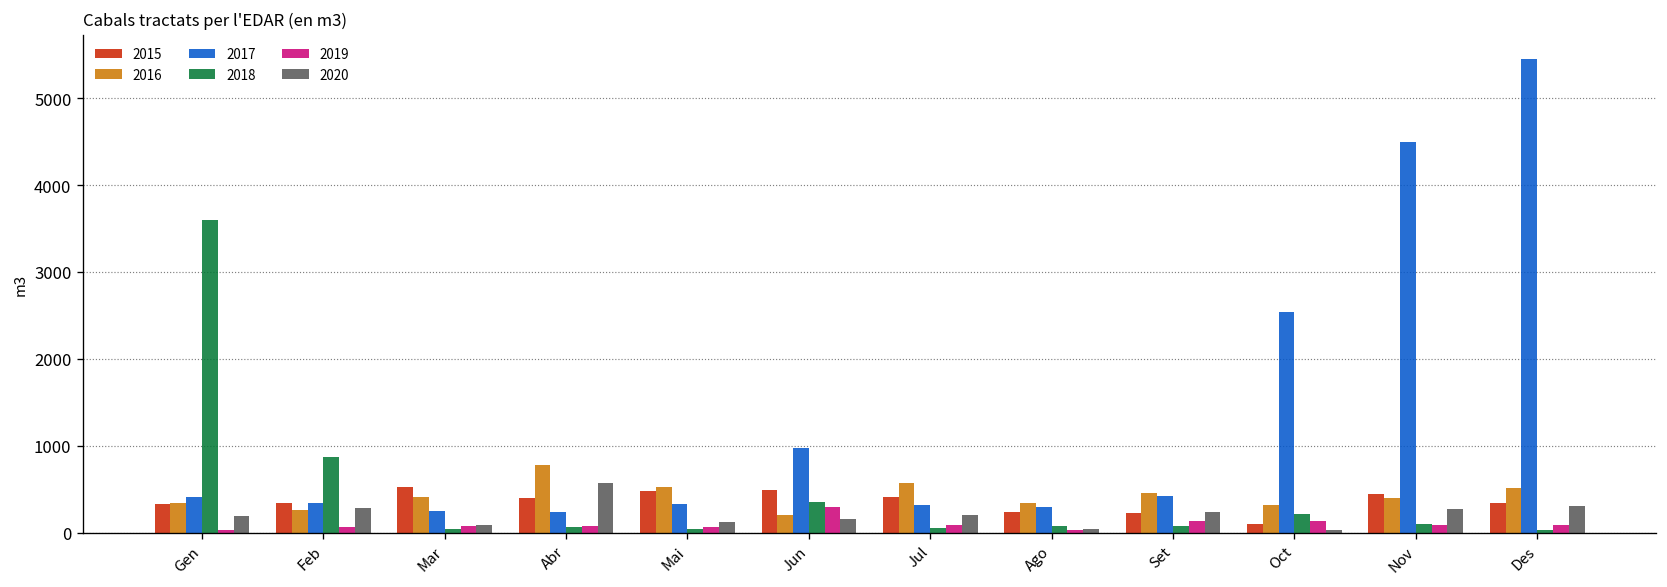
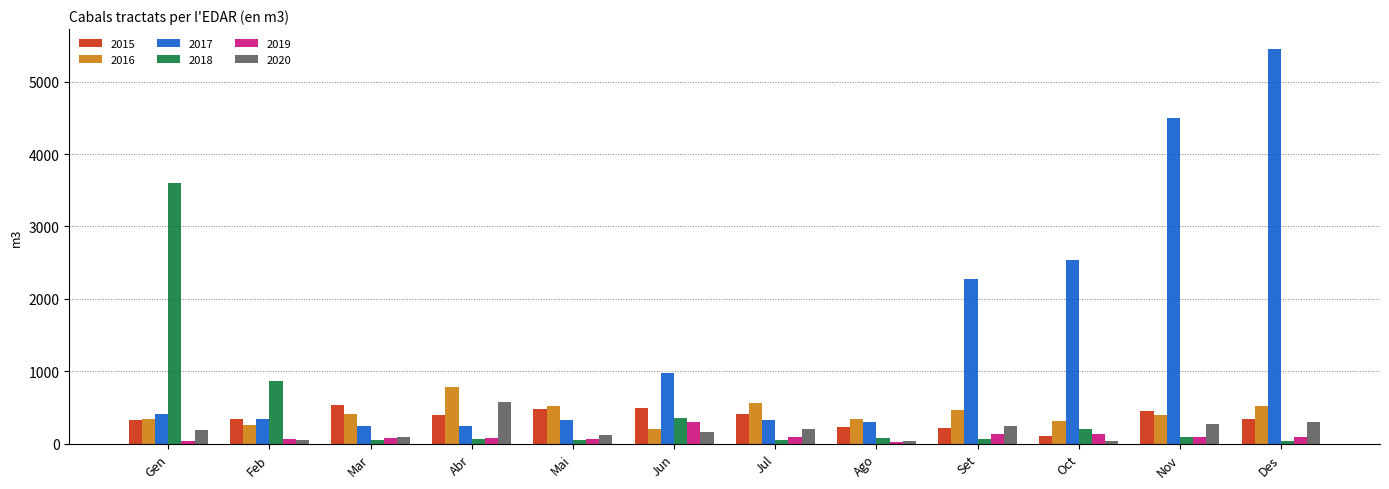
2020, Feb: 300 -> 100
2017, Set: 400 -> 2300
